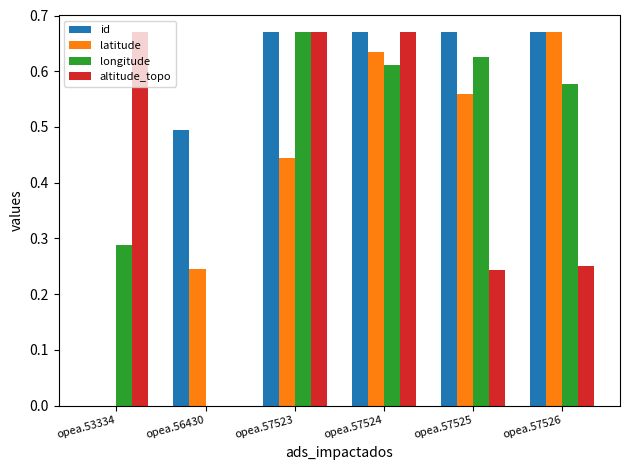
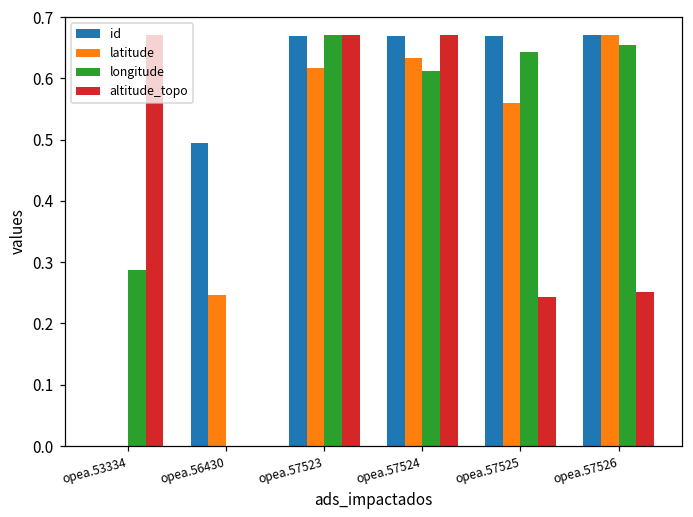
latitude, opea.57523: 0.45 -> 0.62
longitude, opea.57525: 0.63 -> 0.64
longitude, opea.57526: 0.58 -> 0.66
